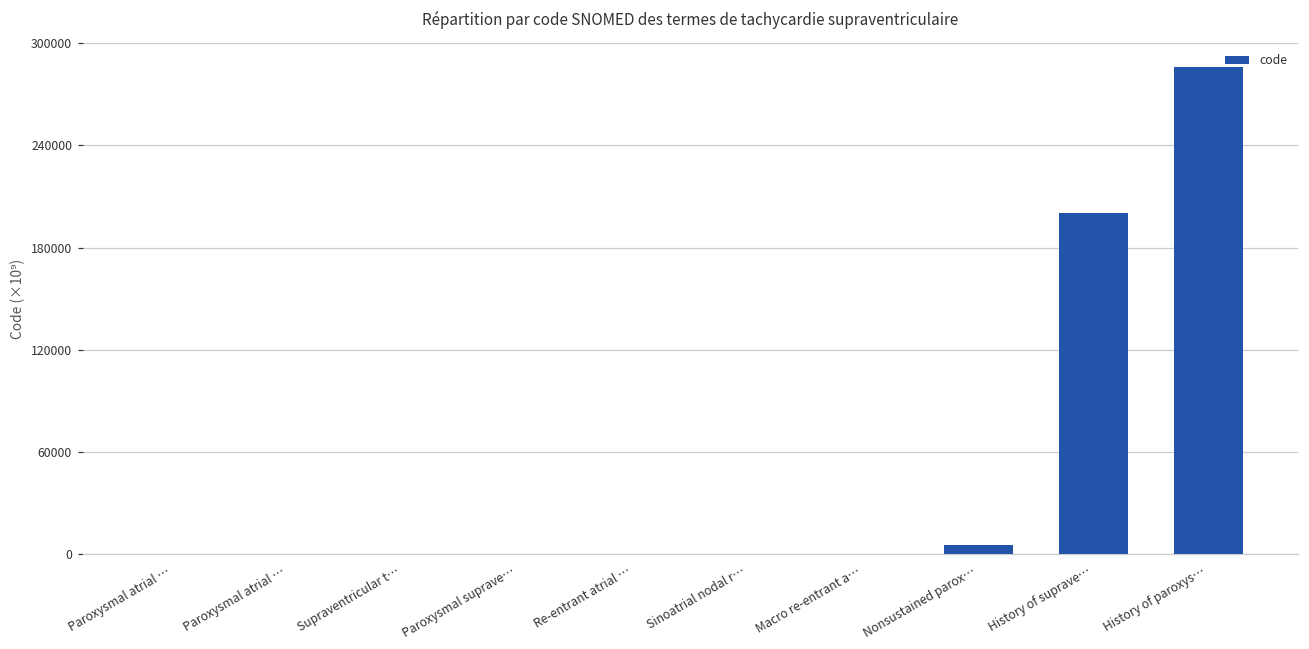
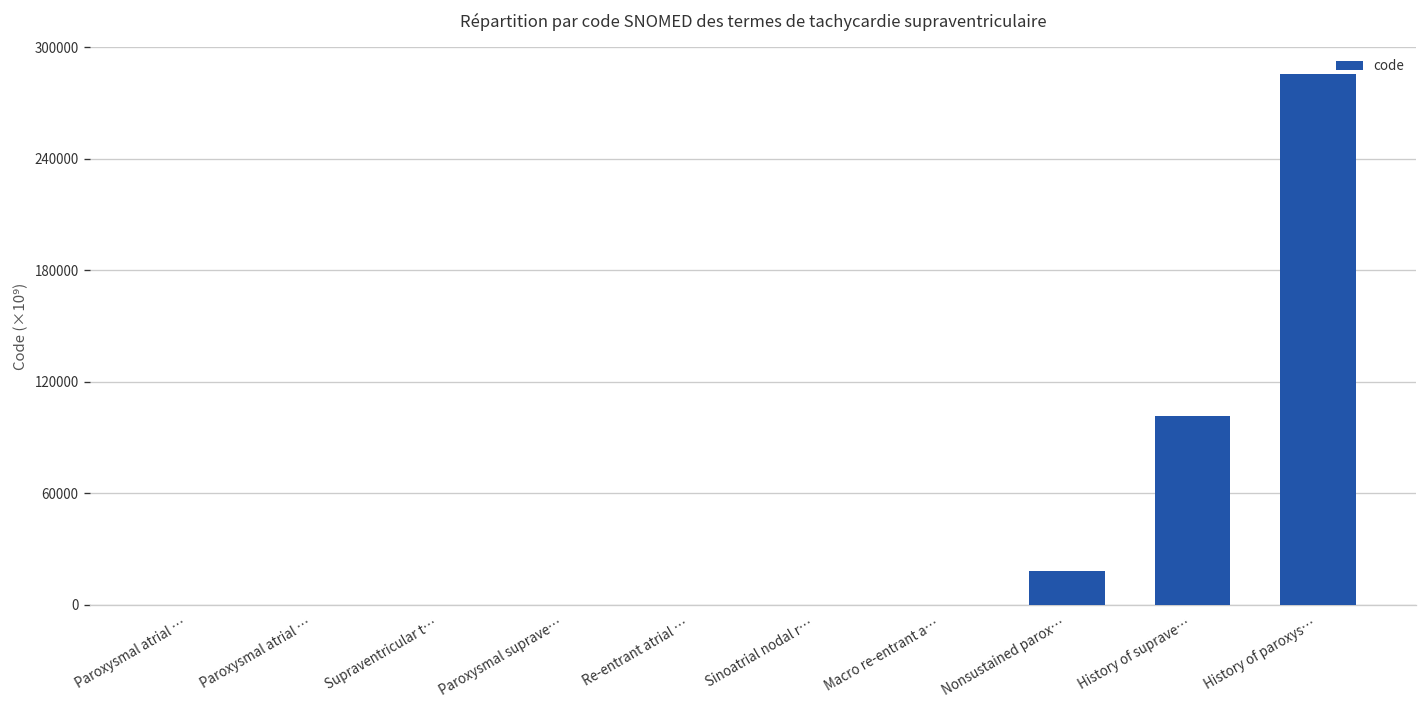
Nonsustained parox…: 6000 -> 18000
History of suprave…: 200000 -> 101000
